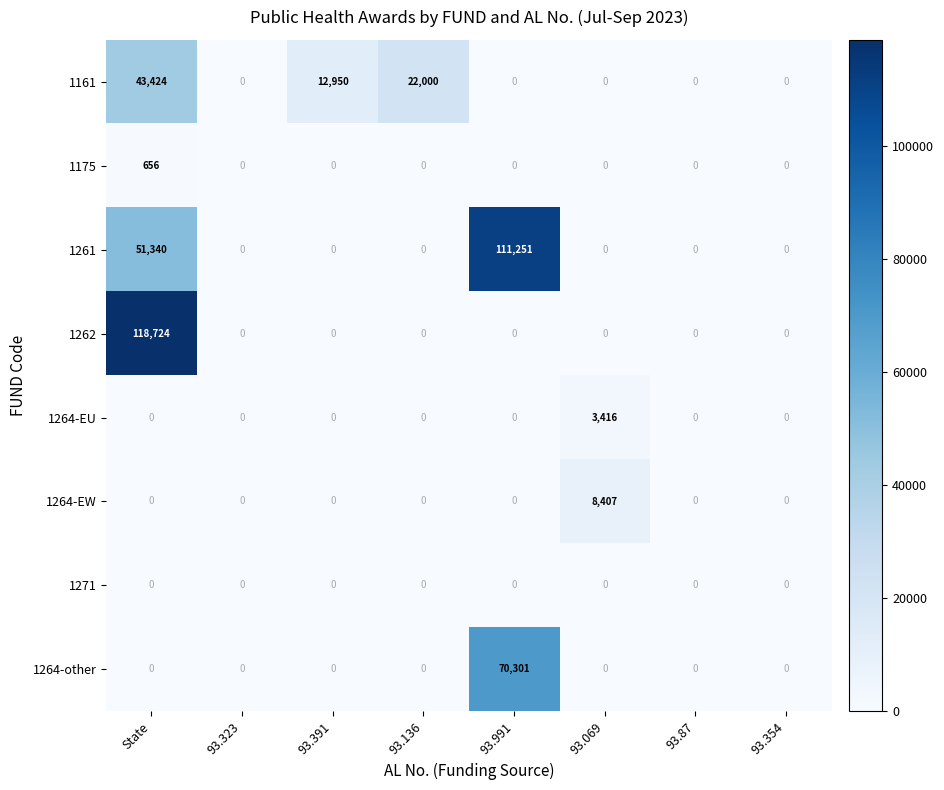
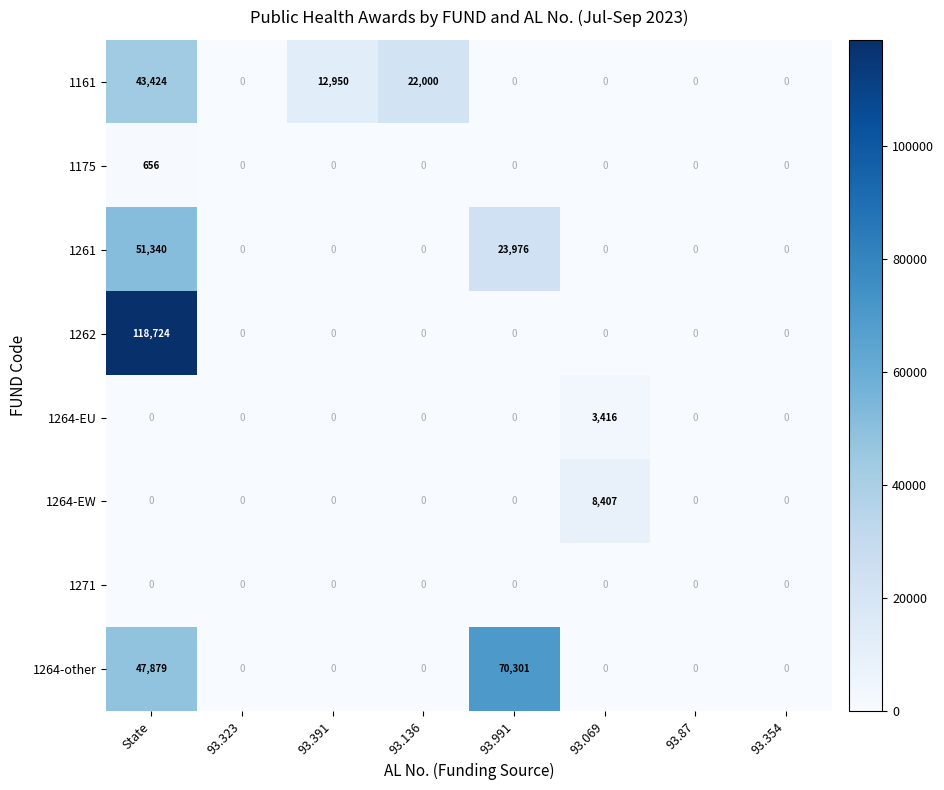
1261, 93.991: 111,251 -> 23,976
1264-other, State: 0 -> 47,879
